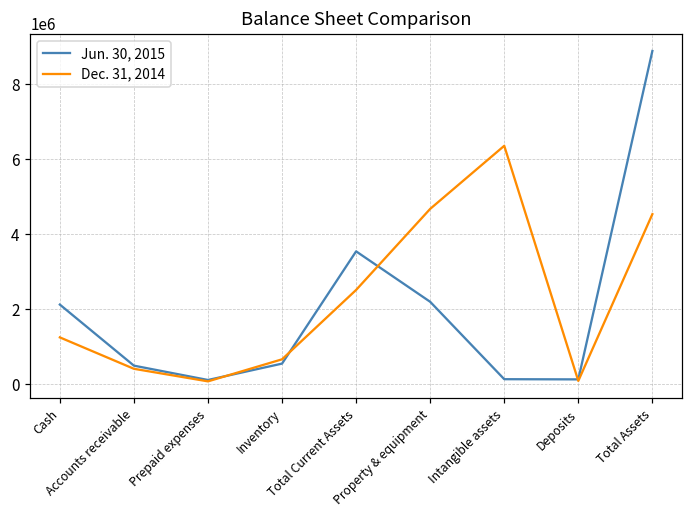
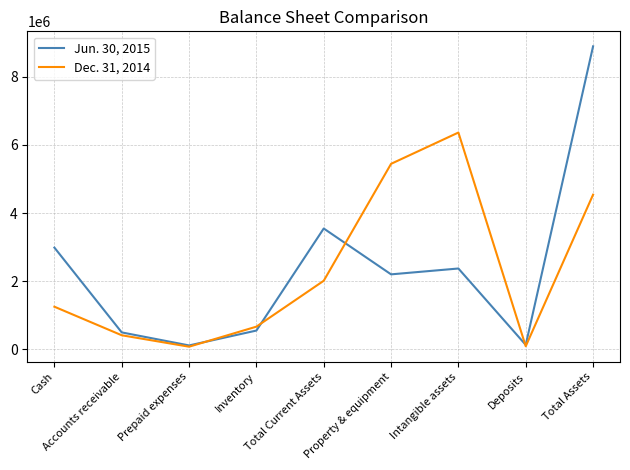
Jun. 30, 2015, Cash: 2100000 -> 3000000
Dec. 31, 2014, Total Current Assets: 2500000 -> 2000000
Dec. 31, 2014, Property & equipment: 4700000 -> 5400000
Jun. 30, 2015, Intangible assets: 100000 -> 2400000
